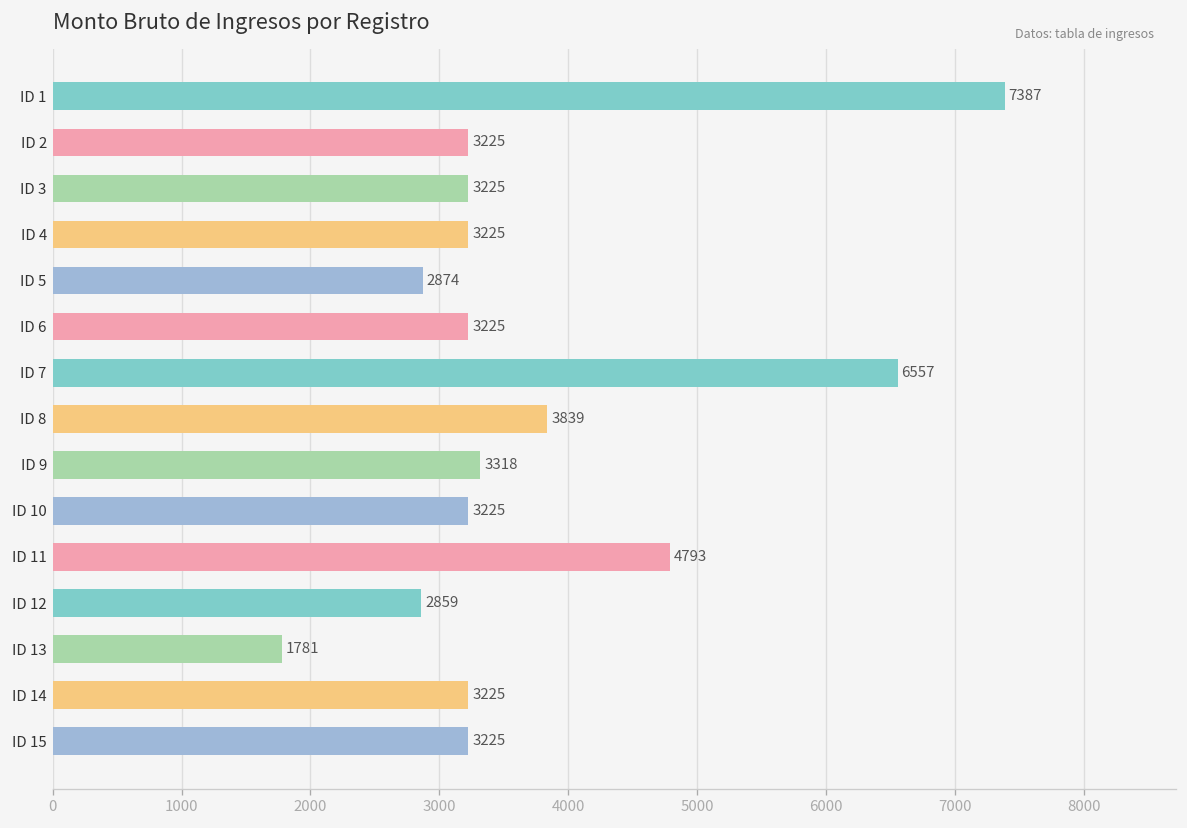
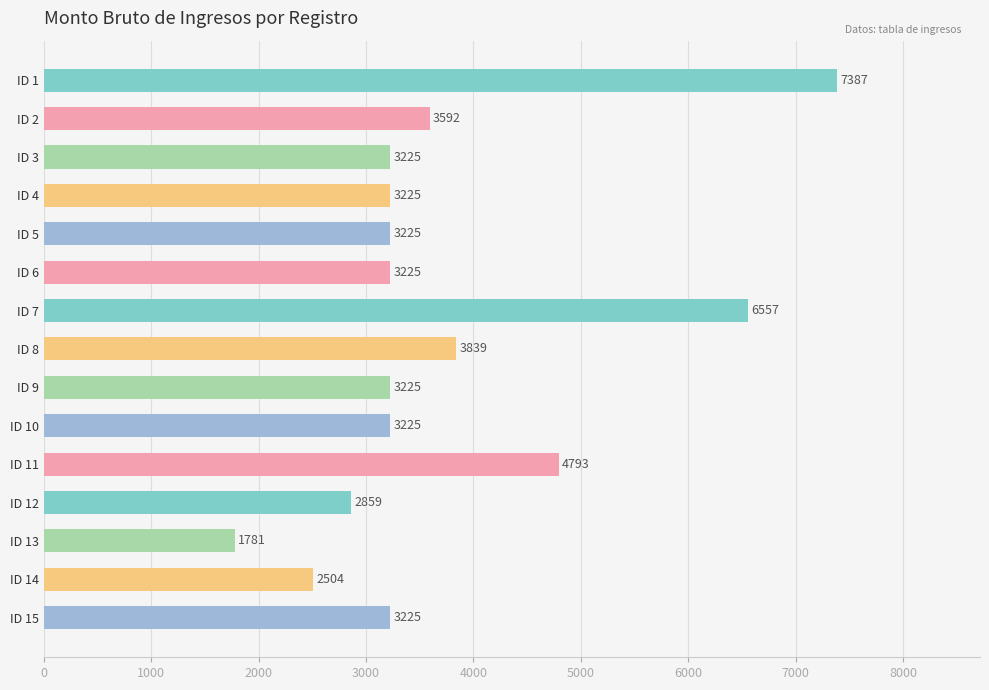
ID 2: 3225 -> 3592
ID 5: 2874 -> 3225
ID 9: 3318 -> 3225
ID 14: 3225 -> 2504
